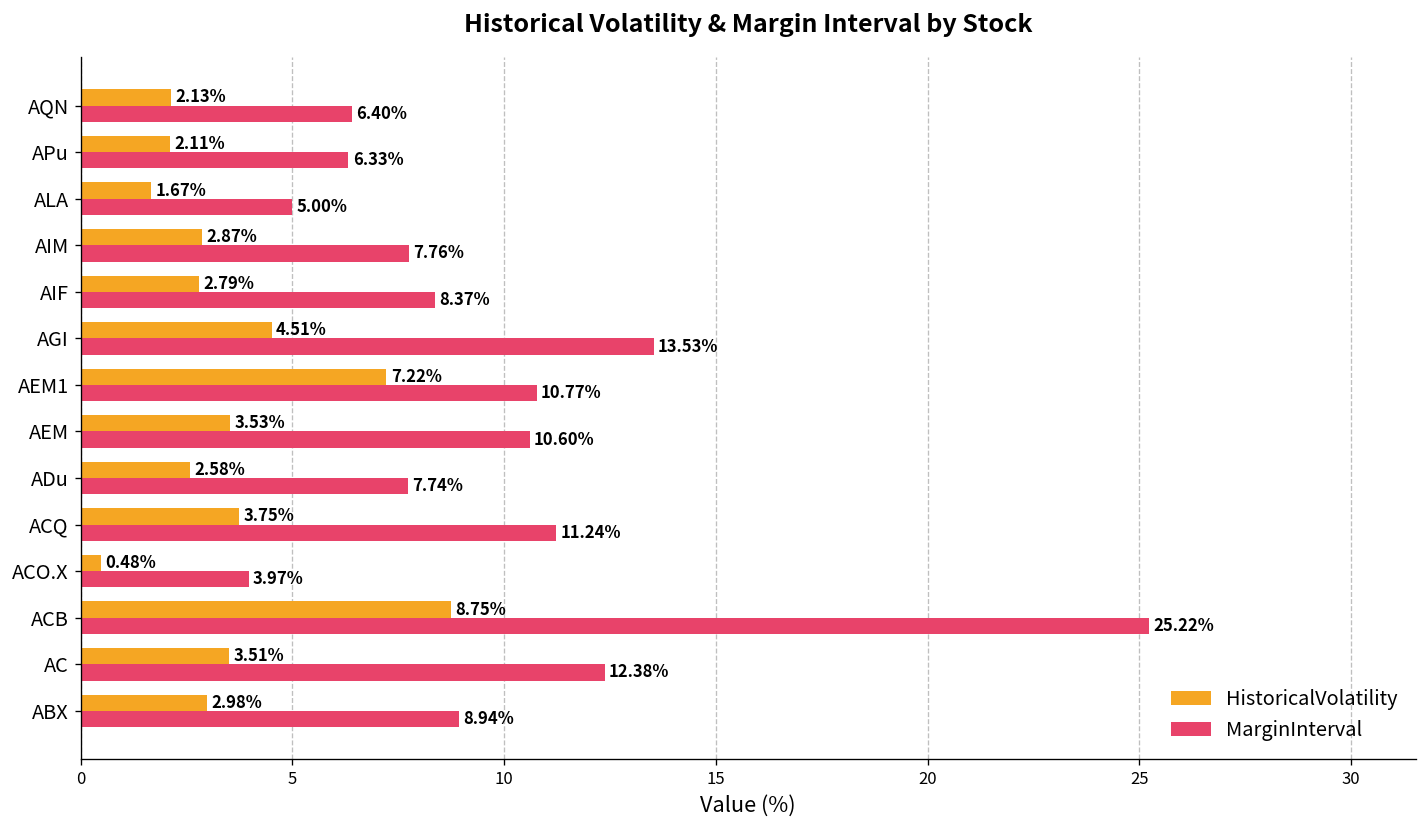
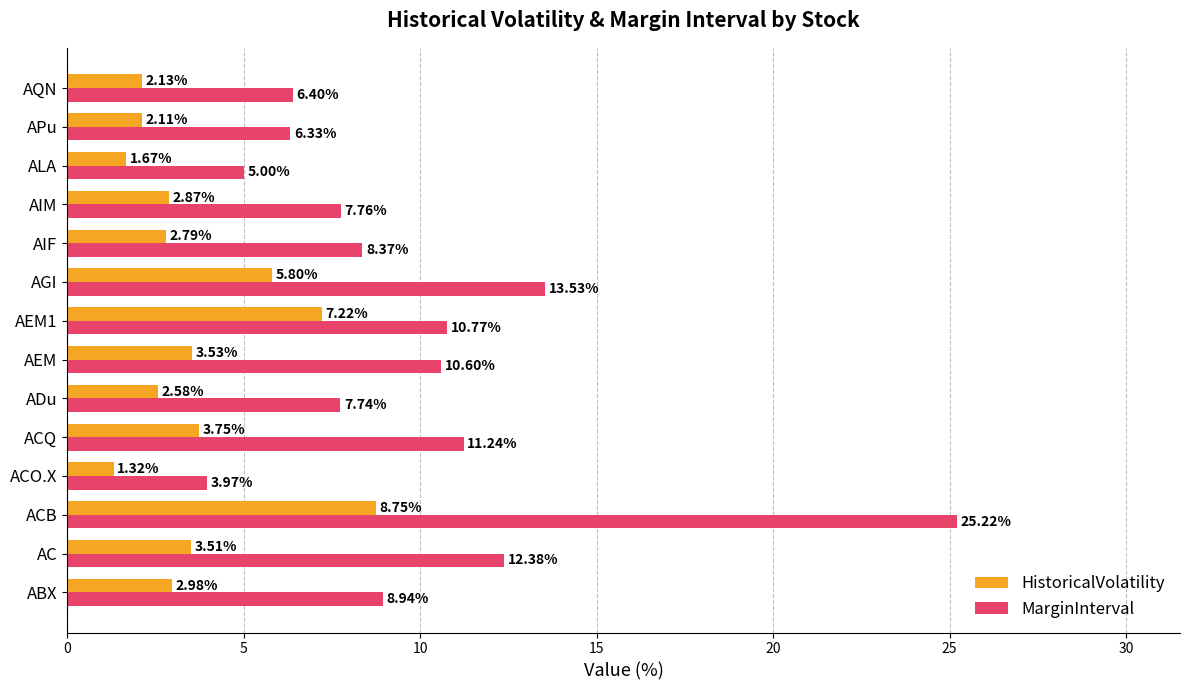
HistoricalVolatility, AGI: 4.51% -> 5.80%
HistoricalVolatility, ACO.X: 0.48% -> 1.32%
